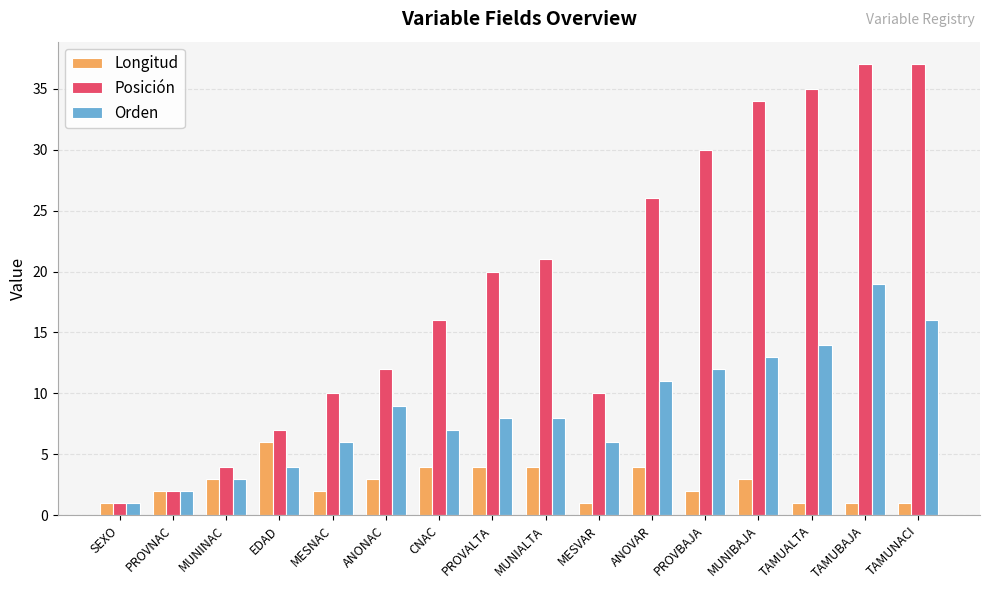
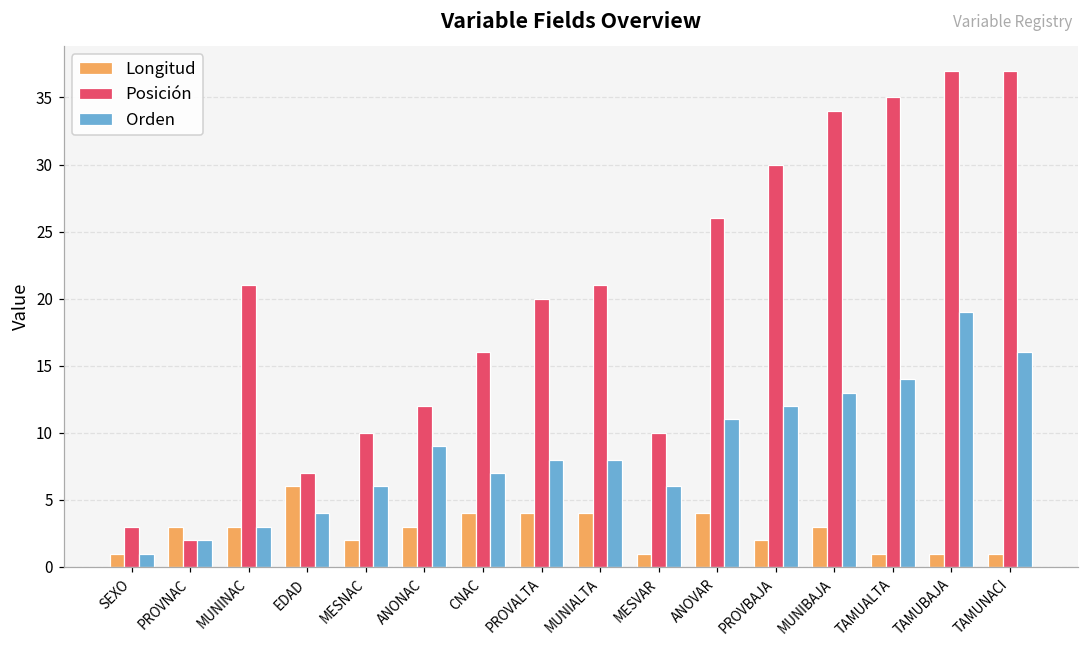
Posición, SEXO: 1 -> 3
Longitud, PROVNAC: 2 -> 3
Posición, MUNINAC: 4 -> 21
